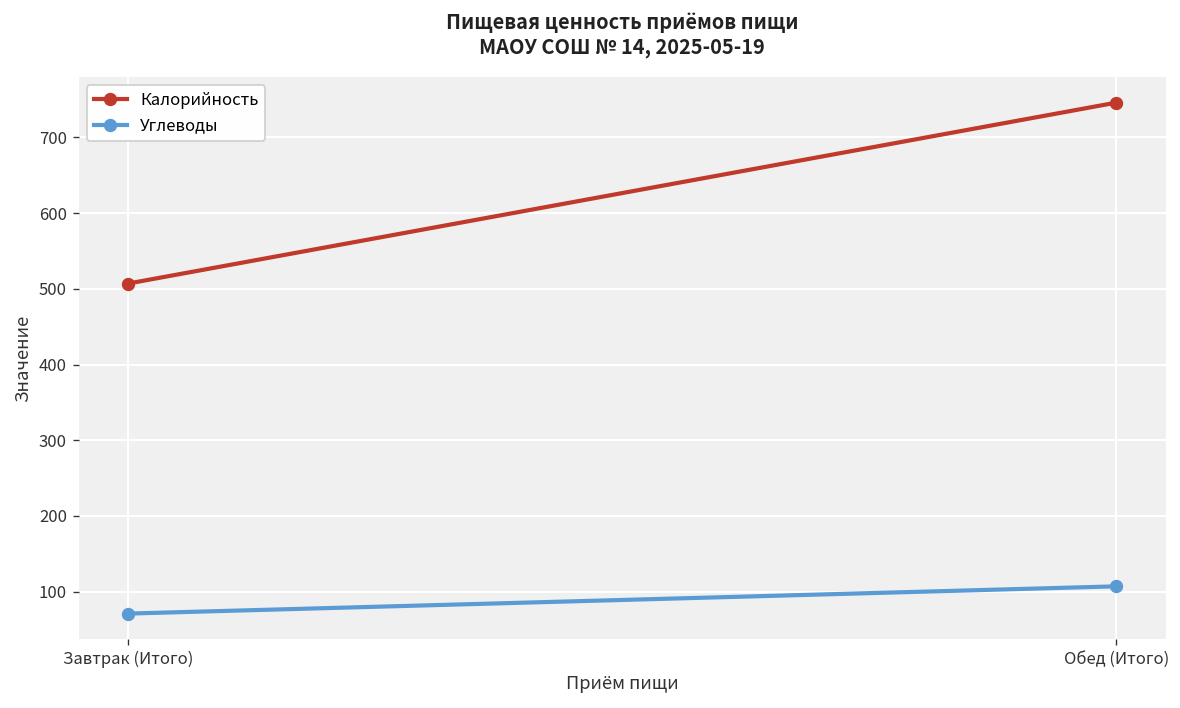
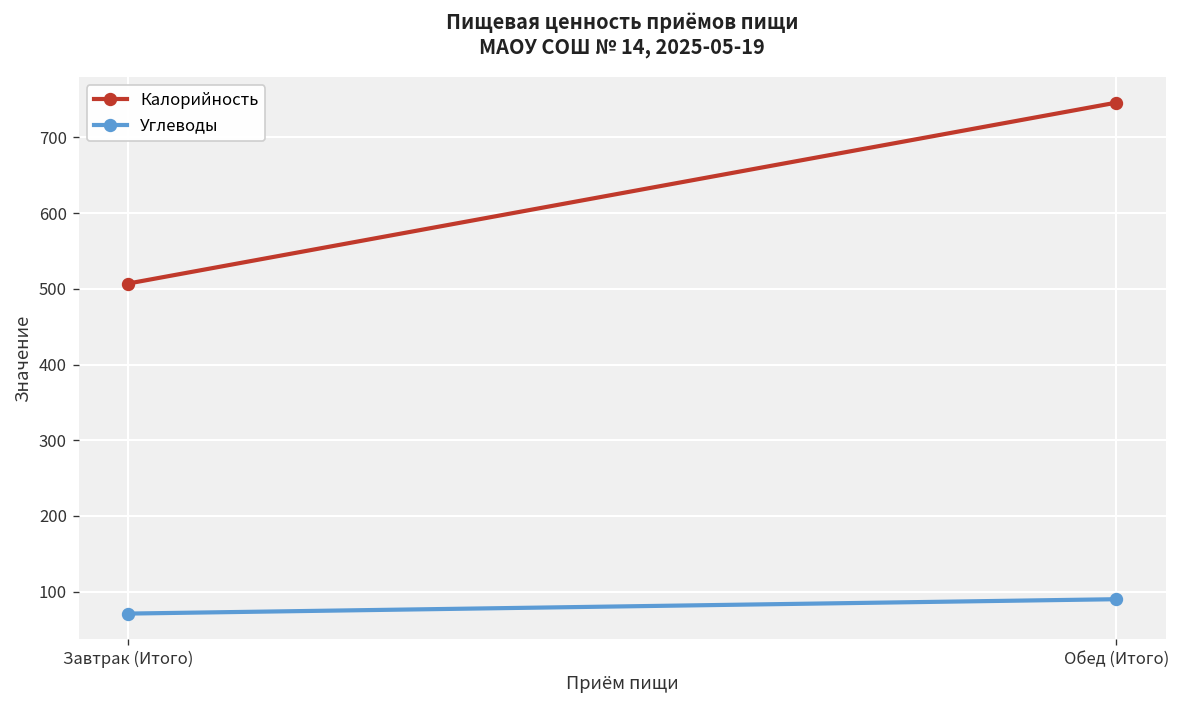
Углеводы, Обед (Итого): 110 -> 90
